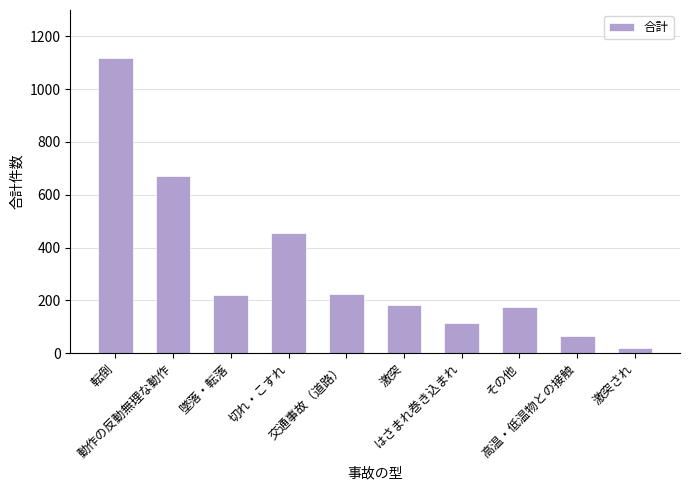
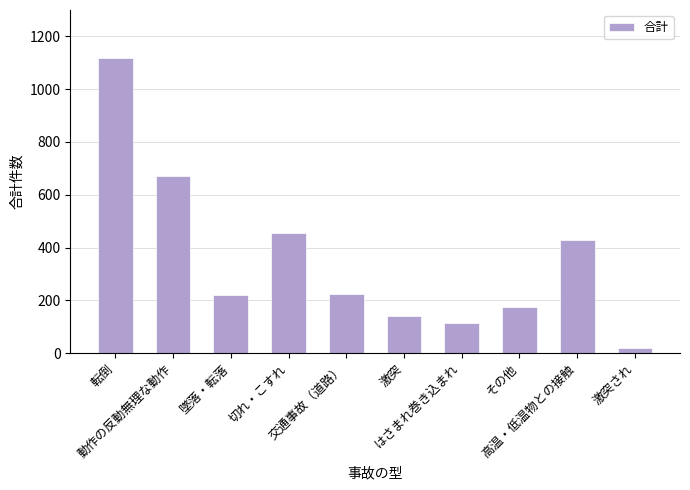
激突: 180 -> 140
高温・低温物との接触: 60 -> 430
